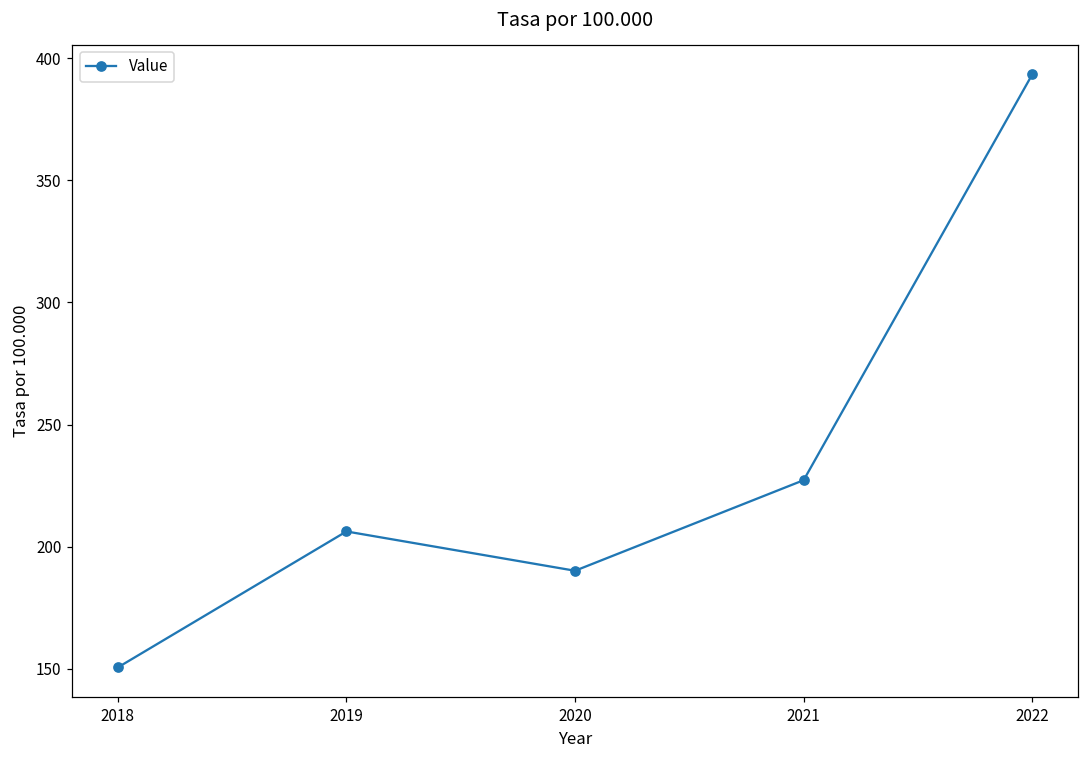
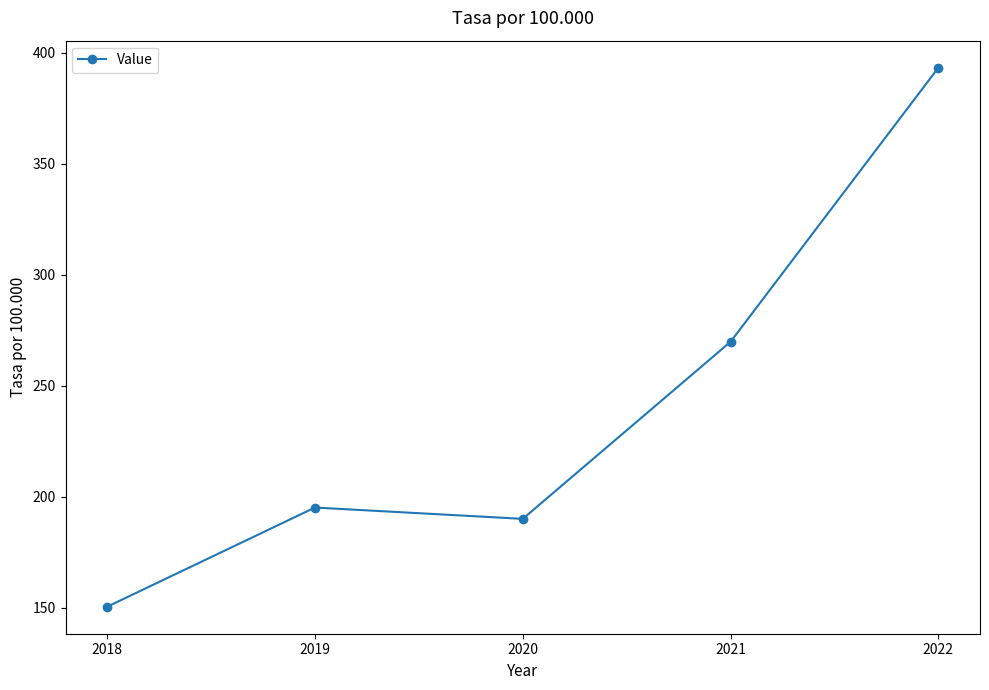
2019: 206 -> 195
2021: 227 -> 270
